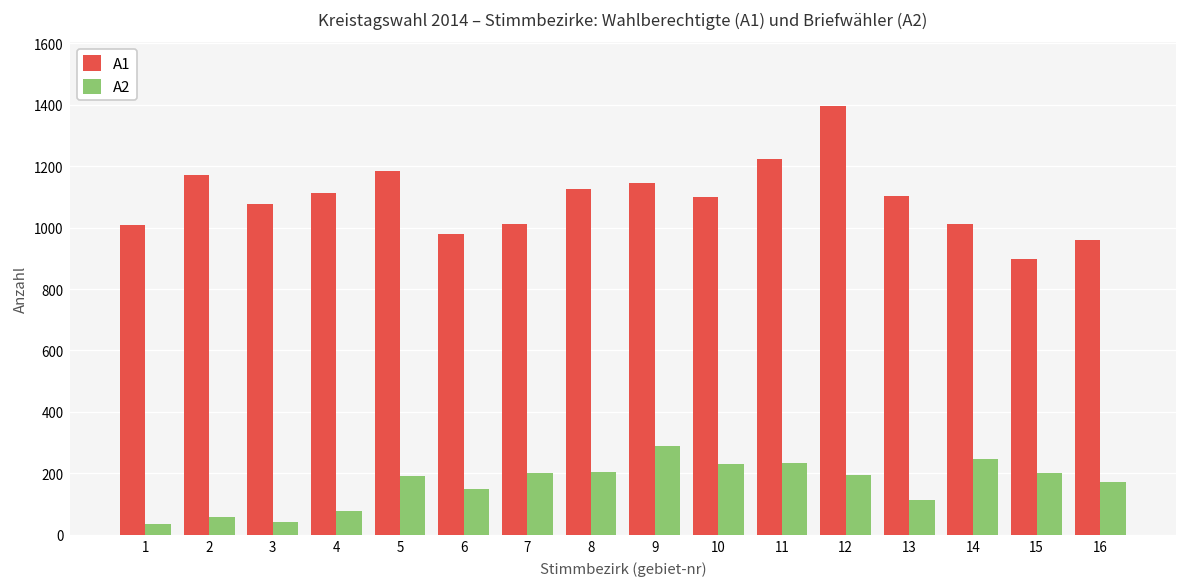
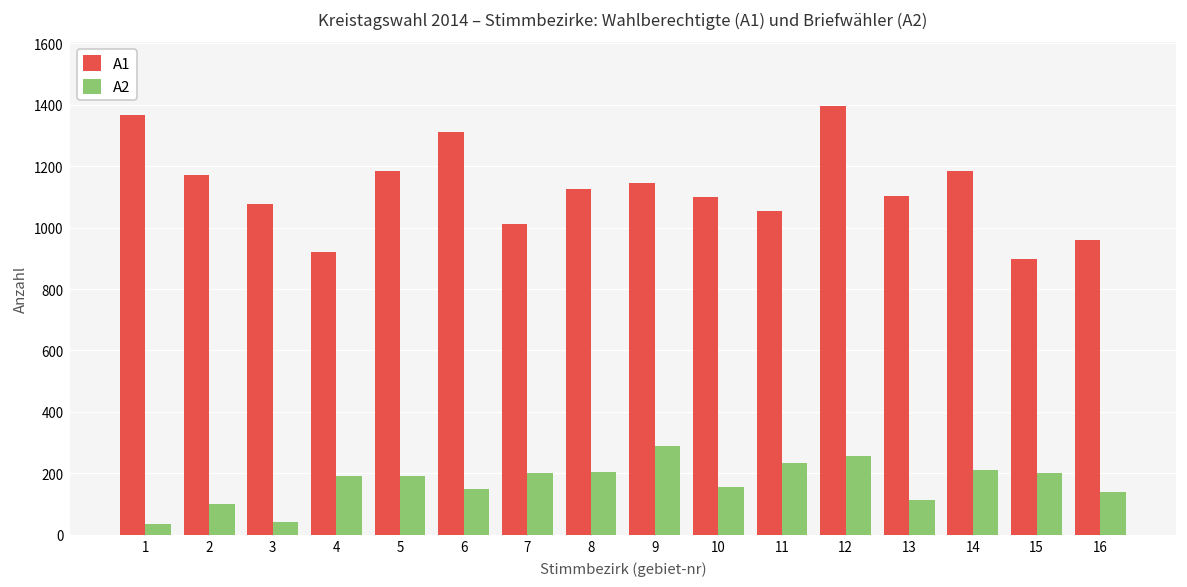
A1, 1: 1010 -> 1370
A2, 2: 60 -> 100
A1, 4: 1110 -> 920
A2, 4: 80 -> 190
A1, 6: 980 -> 1310
A2, 10: 230 -> 160
A1, 11: 1220 -> 1060
A2, 12: 190 -> 260
A1, 14: 1010 -> 1180
A2, 14: 250 -> 210
A2, 16: 170 -> 140
